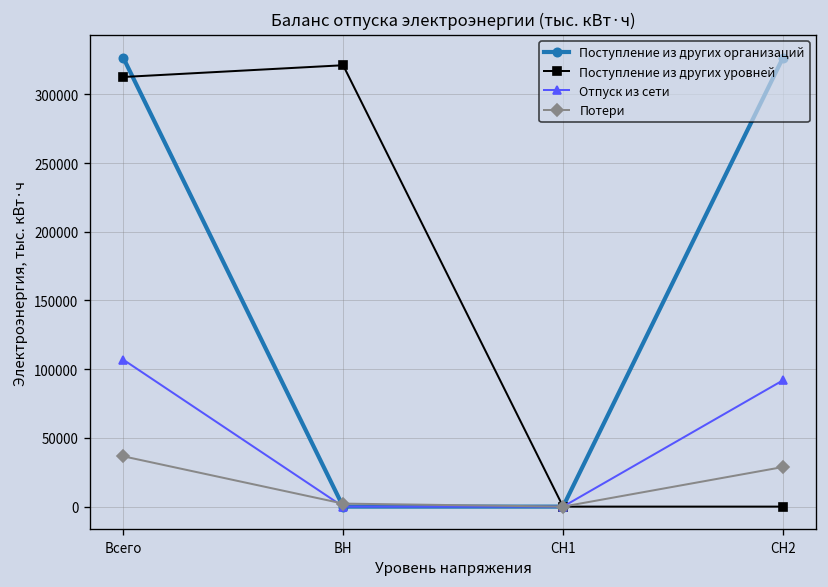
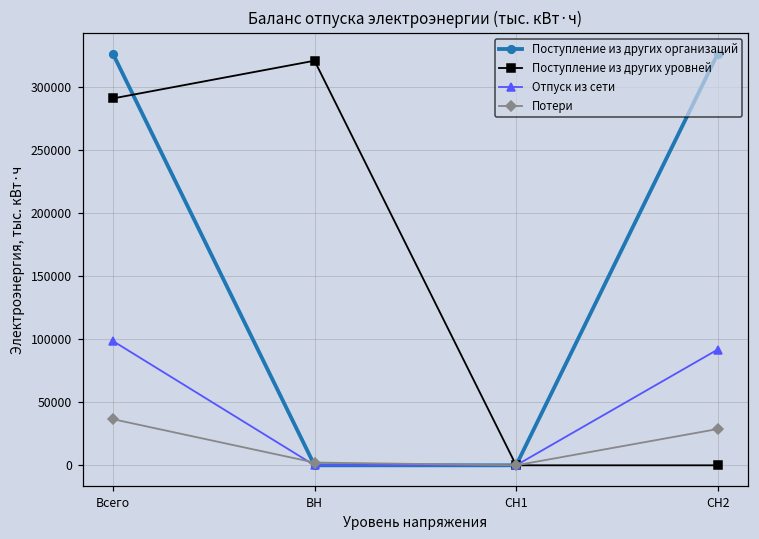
Поступление из других уровней, Всего: 313000 -> 291000
Отпуск из сети, Всего: 107000 -> 99000
